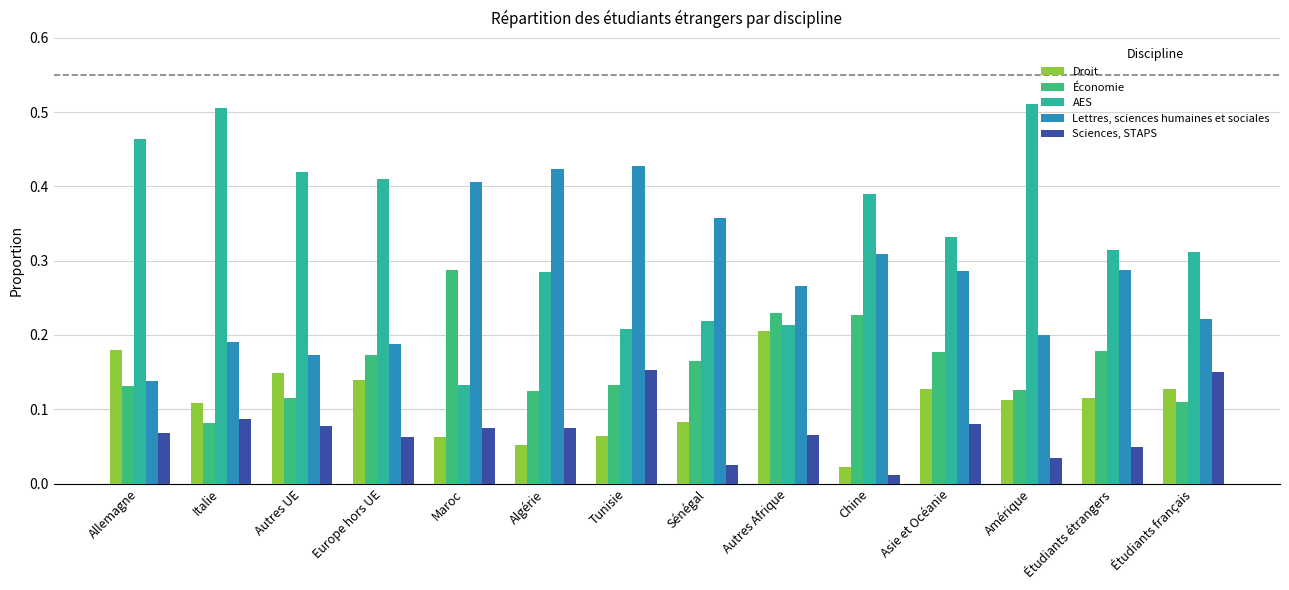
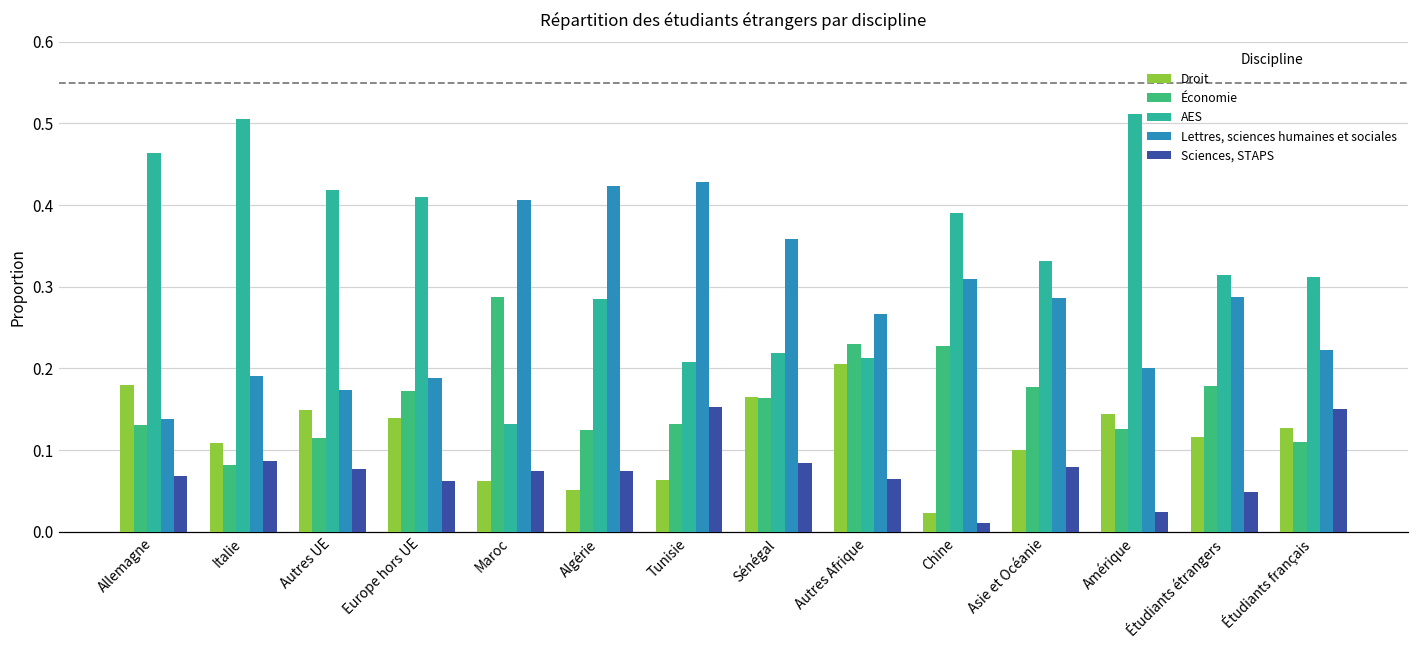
Droit, Sénégal: 0.08 -> 0.16
Sciences, STAPS, Sénégal: 0.03 -> 0.08
Droit, Asie et Océanie: 0.13 -> 0.10
Droit, Amérique: 0.11 -> 0.14
Sciences, STAPS, Amérique: 0.03 -> 0.02
